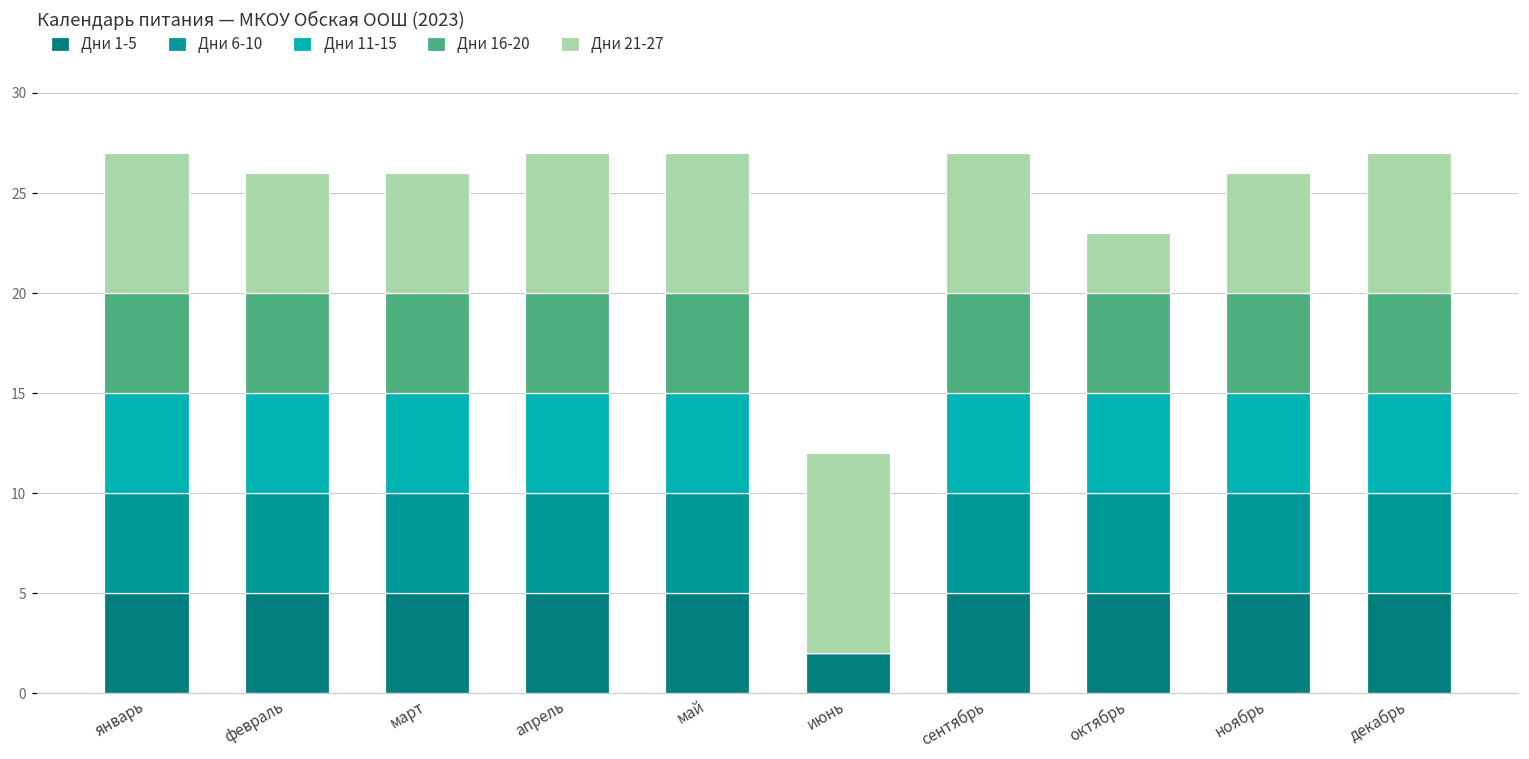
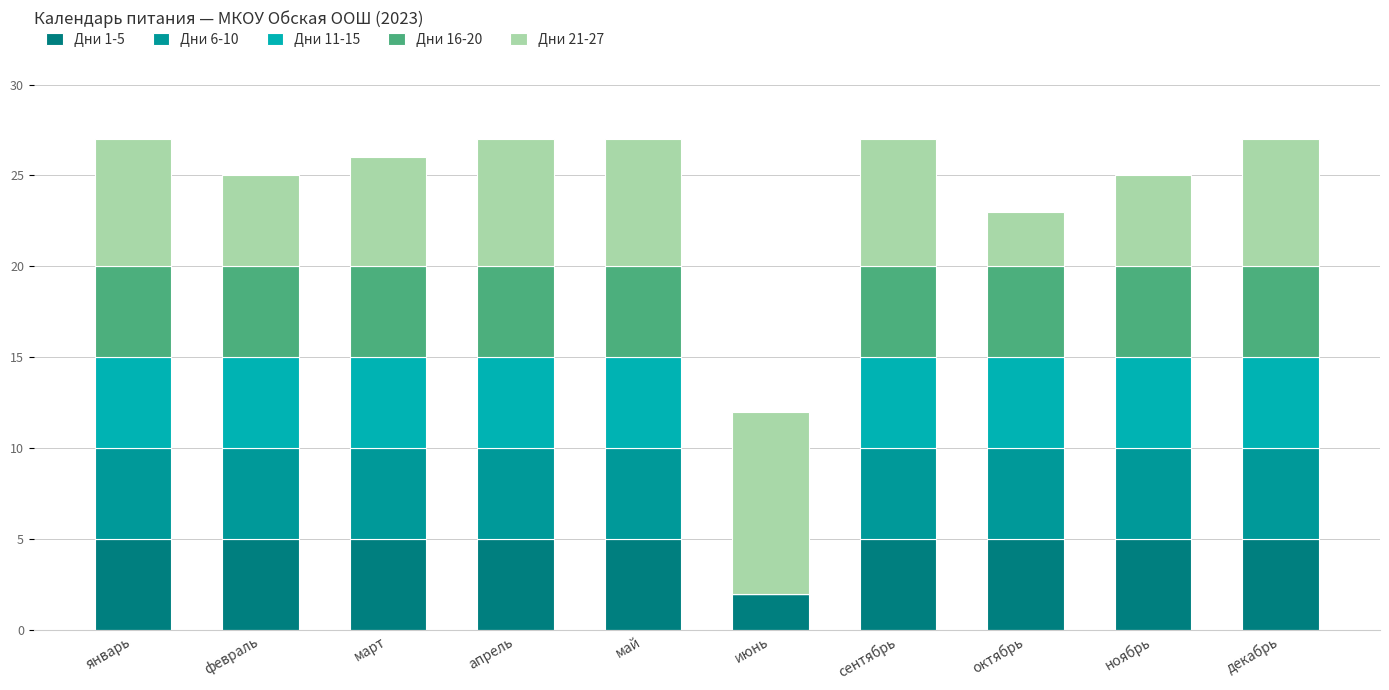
Дни 21-27, февраль: 6 -> 5
Дни 21-27, ноябрь: 6 -> 5
